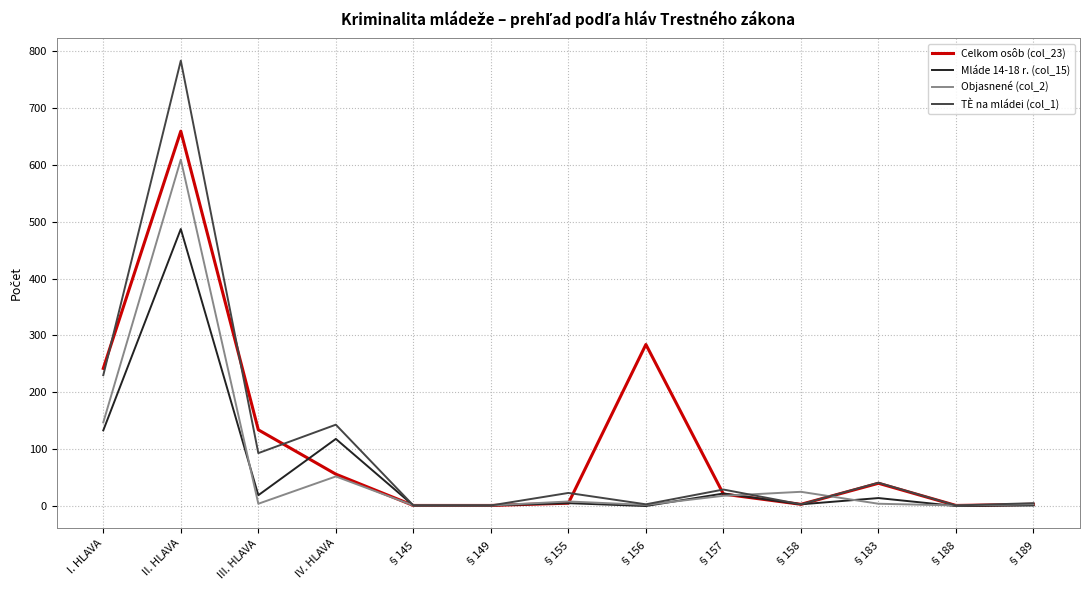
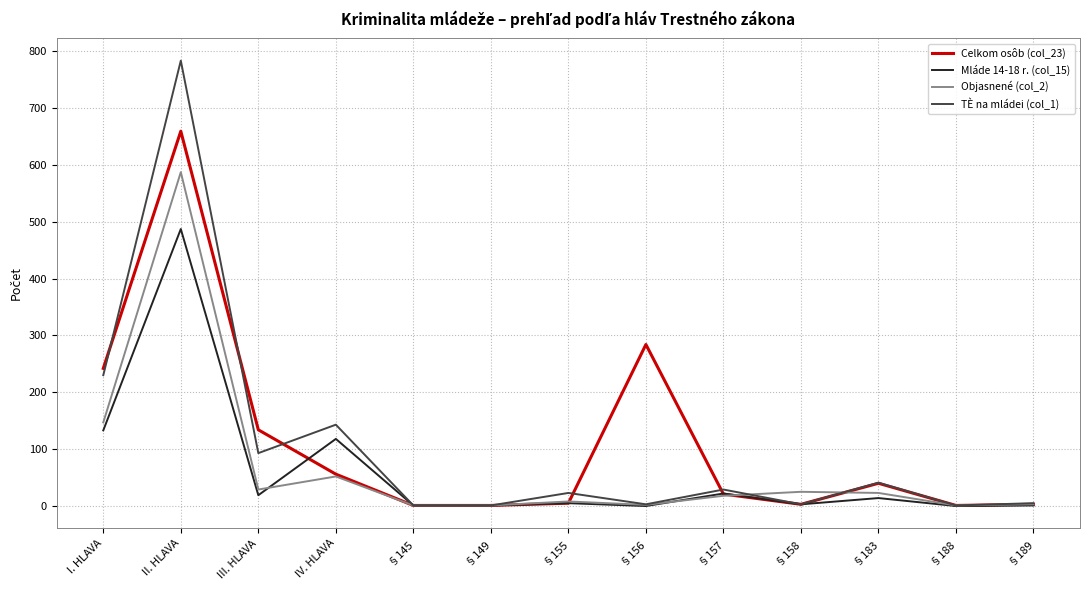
Objasnené (col_2), II. HLAVA: 610 -> 590
Objasnené (col_2), III. HLAVA: 0 -> 30
Objasnené (col_2), §183: 0 -> 20
